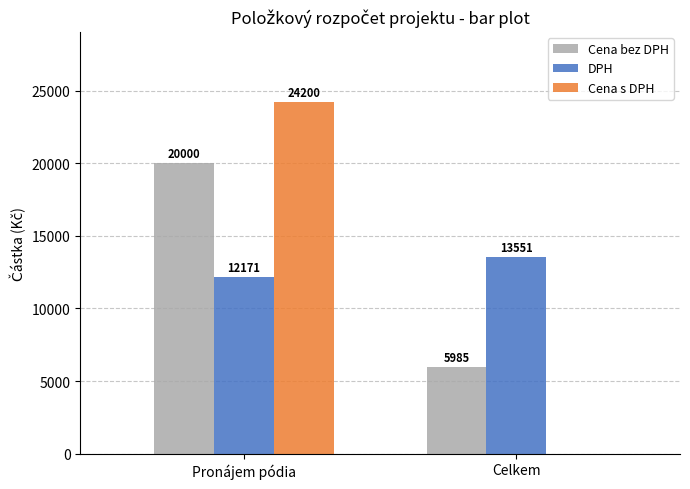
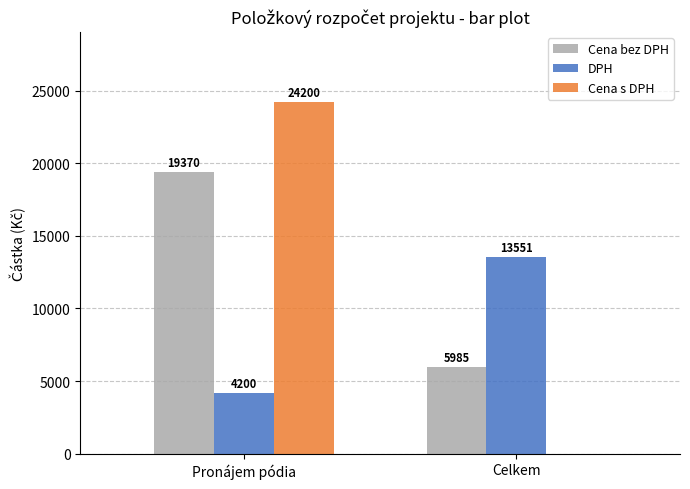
Cena bez DPH, Pronájem pódia: 20000 -> 19370
DPH, Pronájem pódia: 12171 -> 4200
